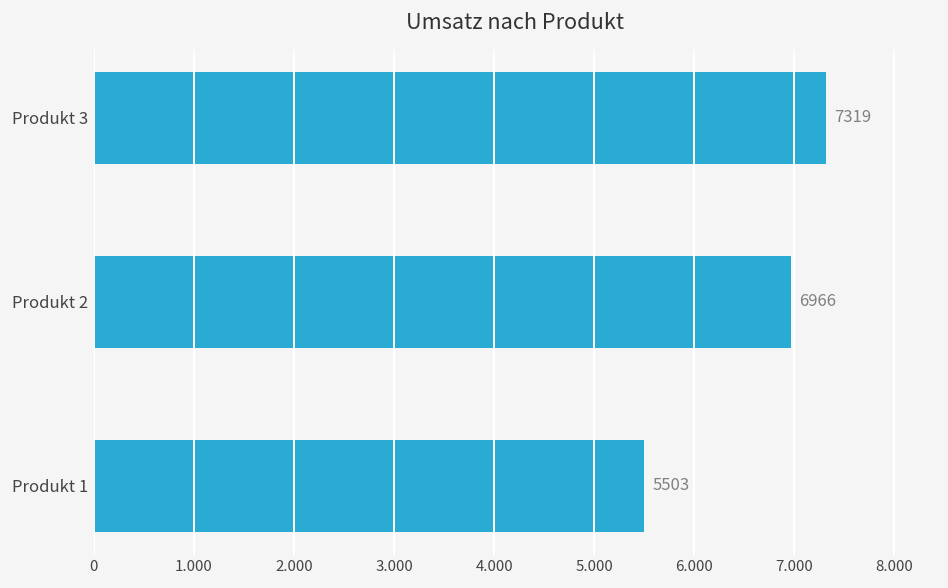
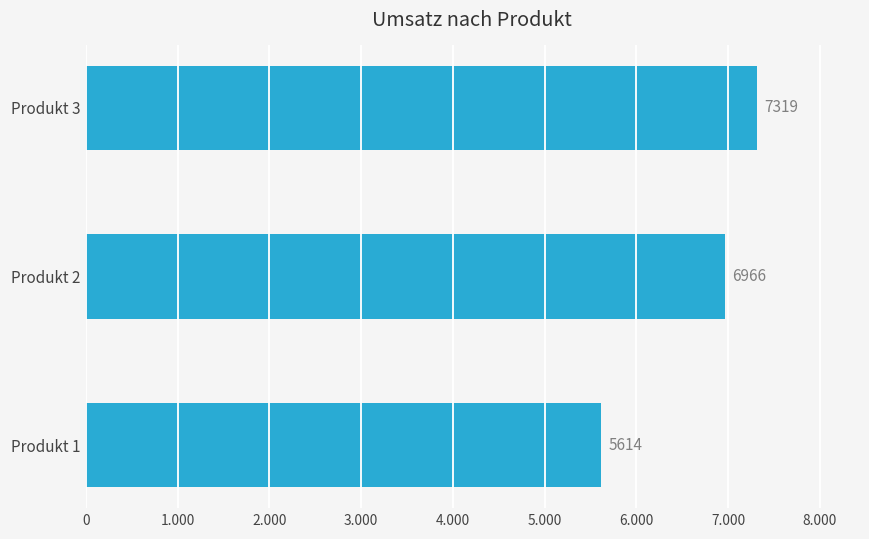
Produkt 1: 5503 -> 5614
